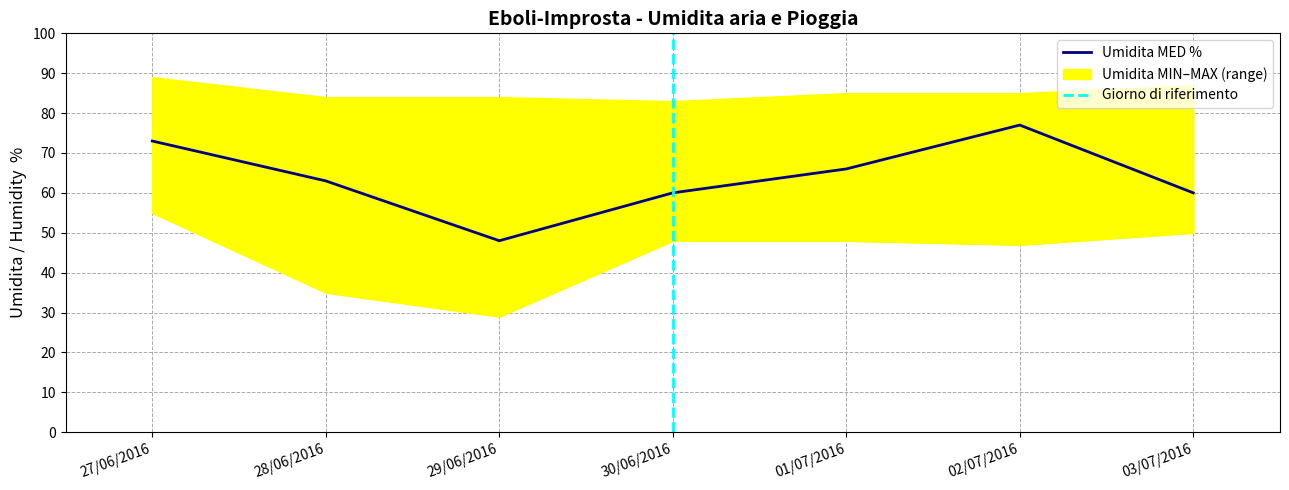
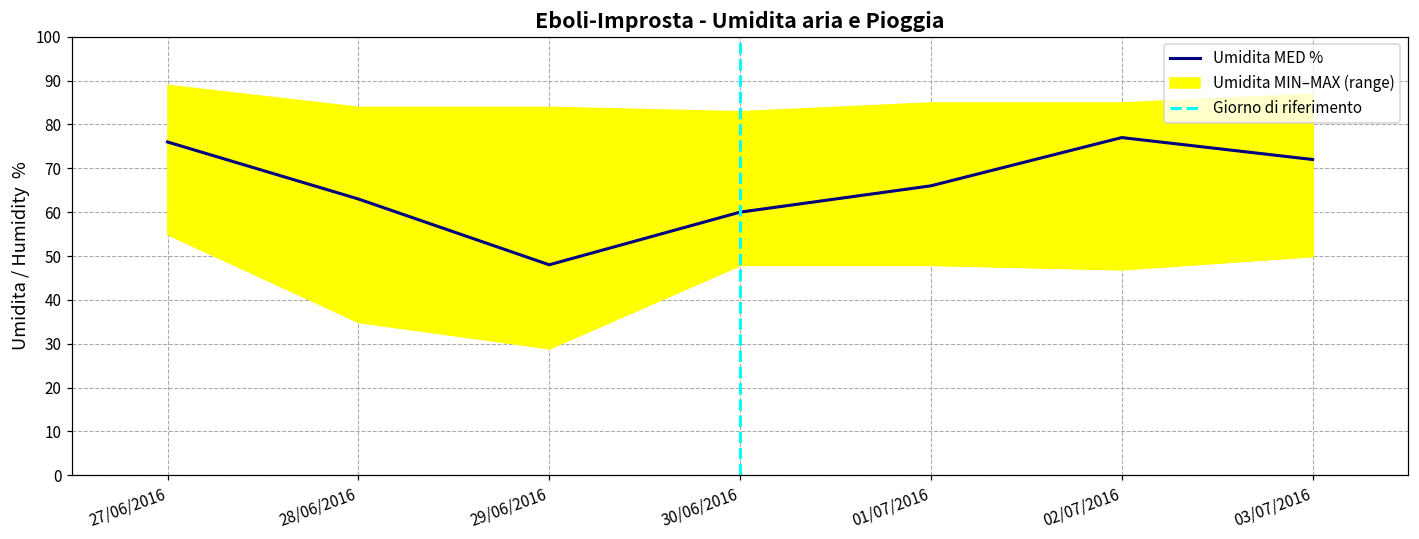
Umidita MED %, 27/06/2016: 73 -> 76
Umidita MED %, 03/07/2016: 60 -> 72
